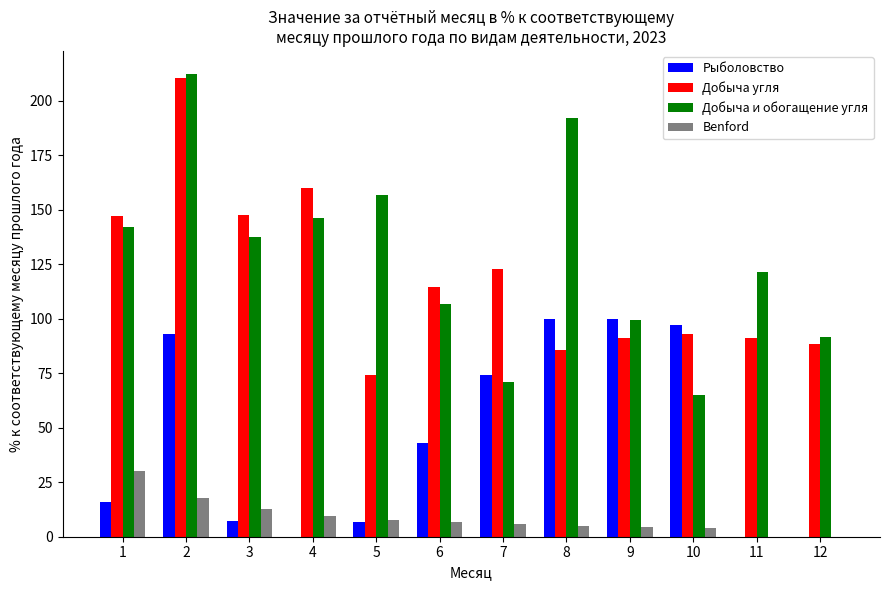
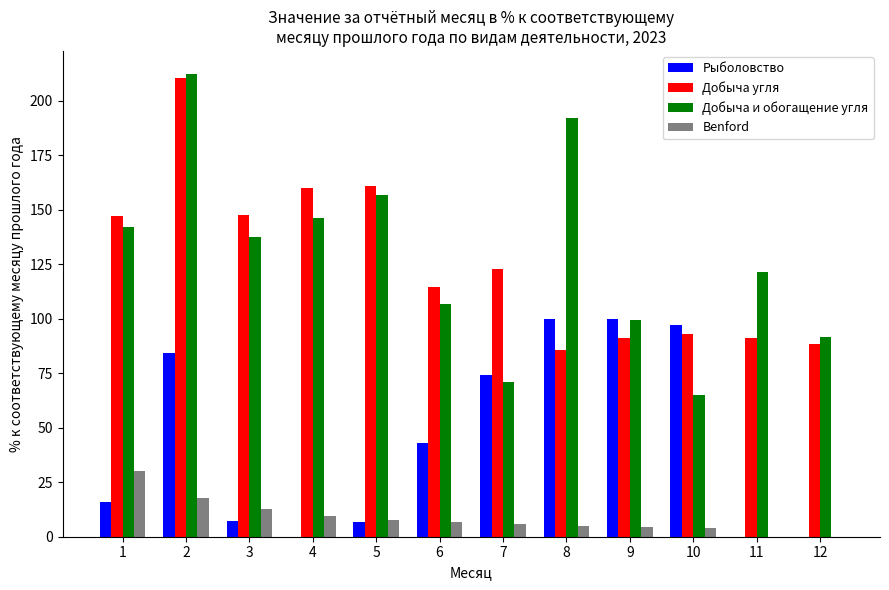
Рыболовство, 2: 93 -> 84
Добыча угля, 5: 74 -> 161
